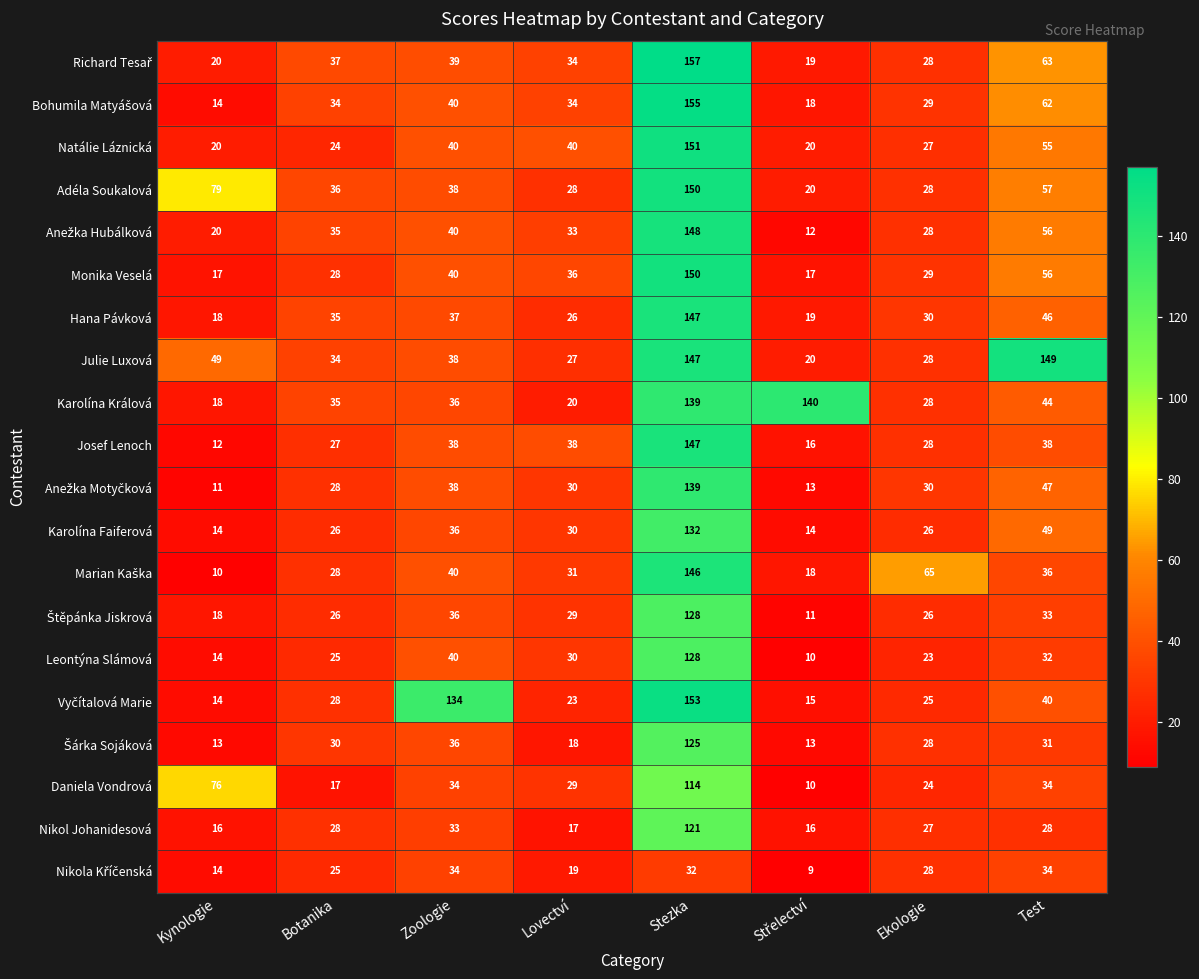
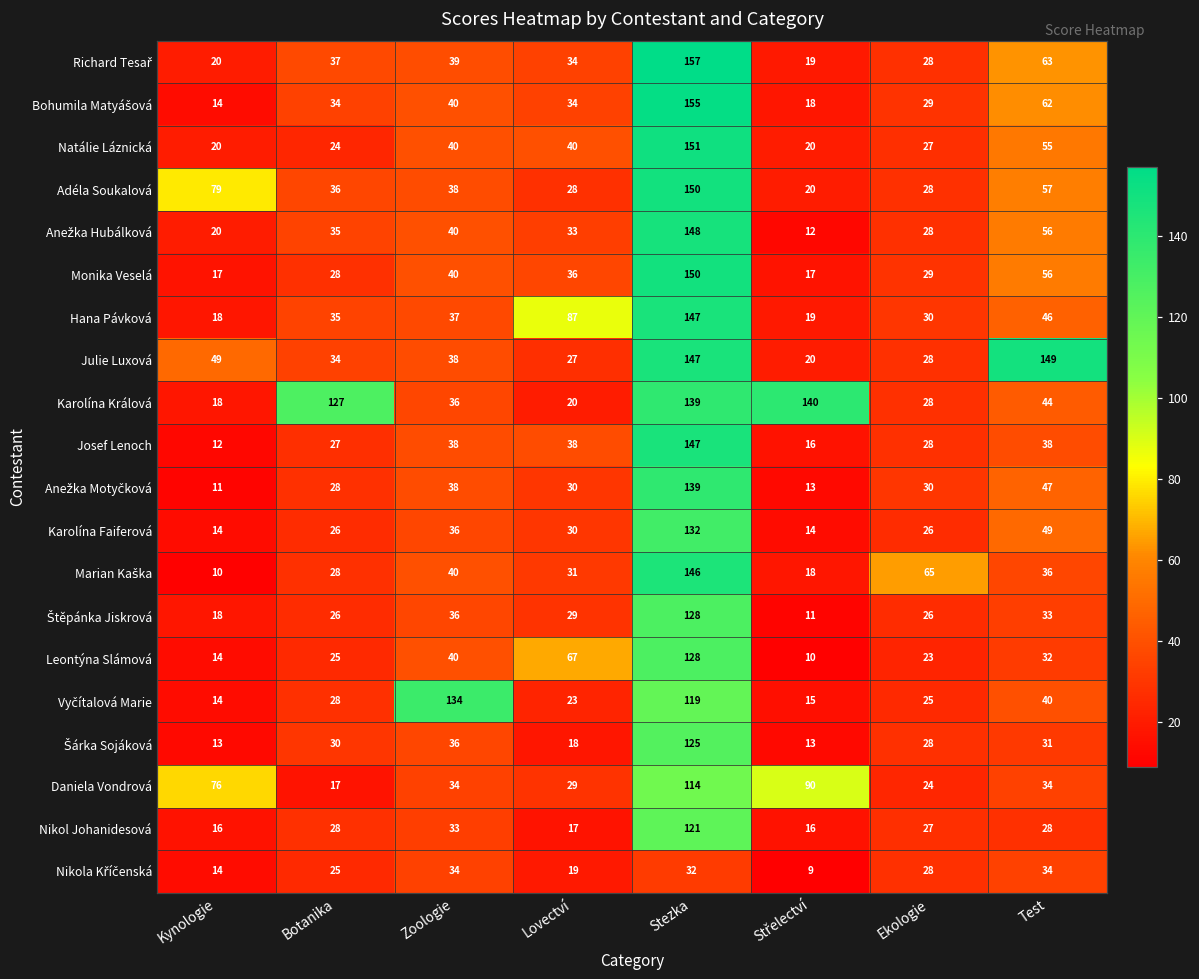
Hana Pávková, Lovectví: 26 -> 87
Karolína Králová, Botanika: 35 -> 127
Leontýna Slámová, Lovectví: 30 -> 67
Vyčítalová Marie, Stezka: 153 -> 119
Daniela Vondrová, Střelectví: 10 -> 90
